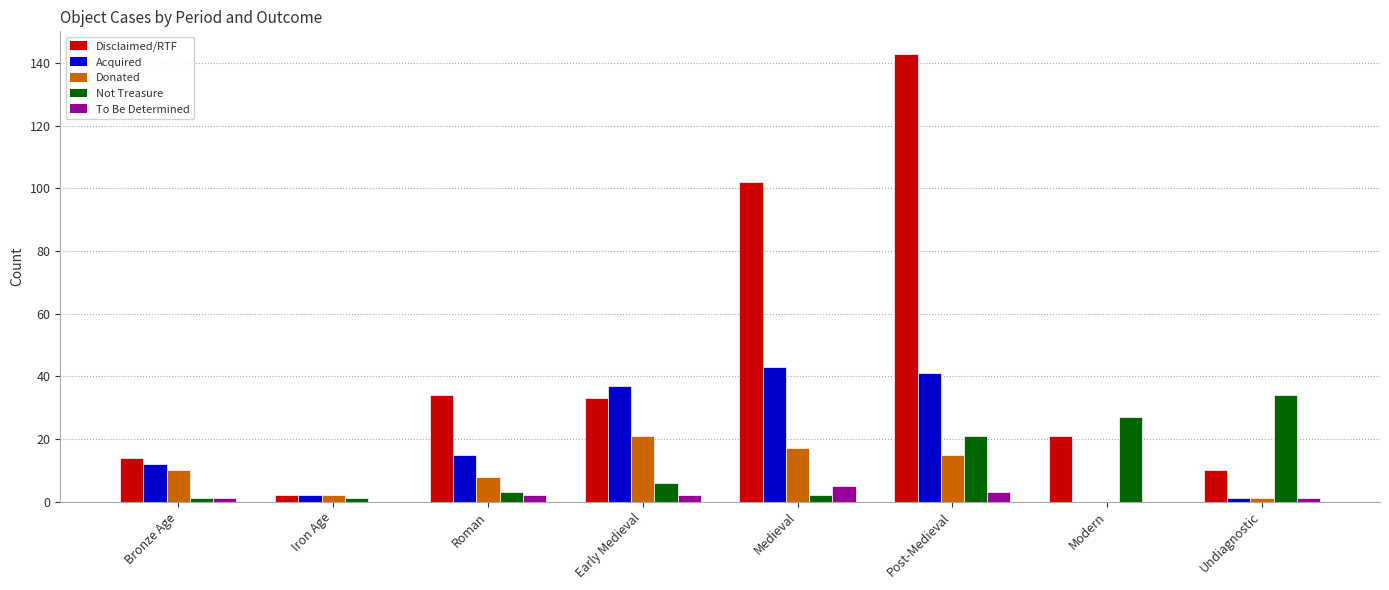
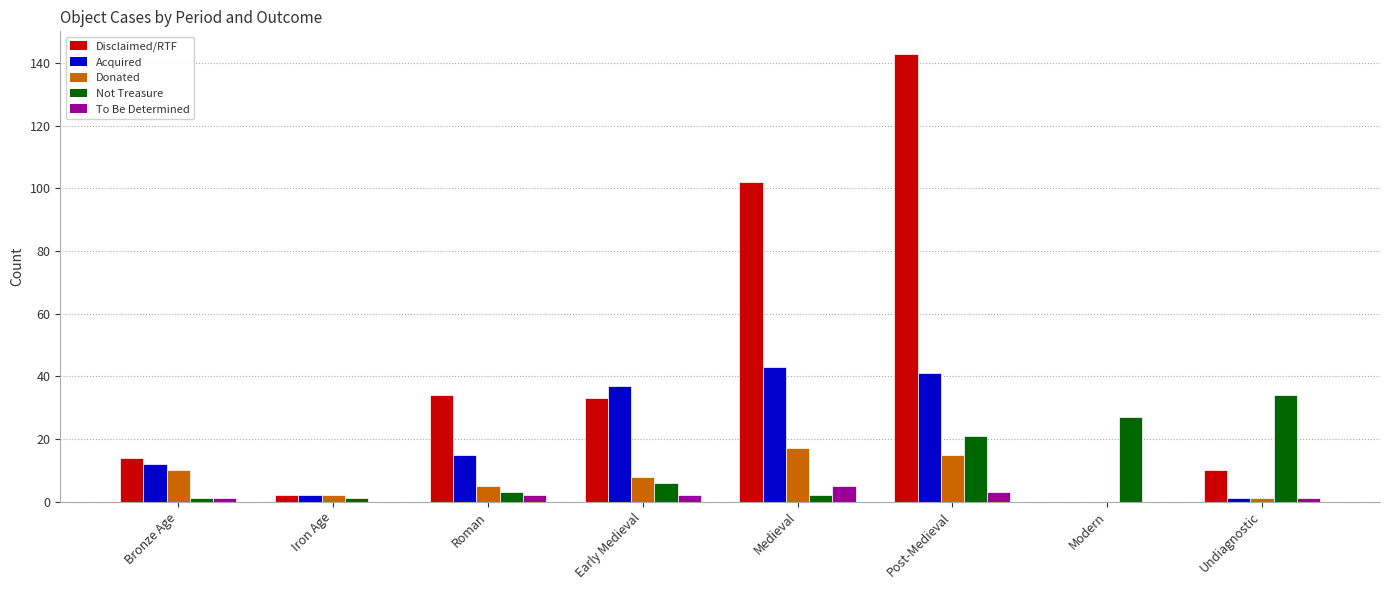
Donated, Roman: 8 -> 5
Donated, Early Medieval: 21 -> 8
Disclaimed/RTF, Modern: 21 -> 0
